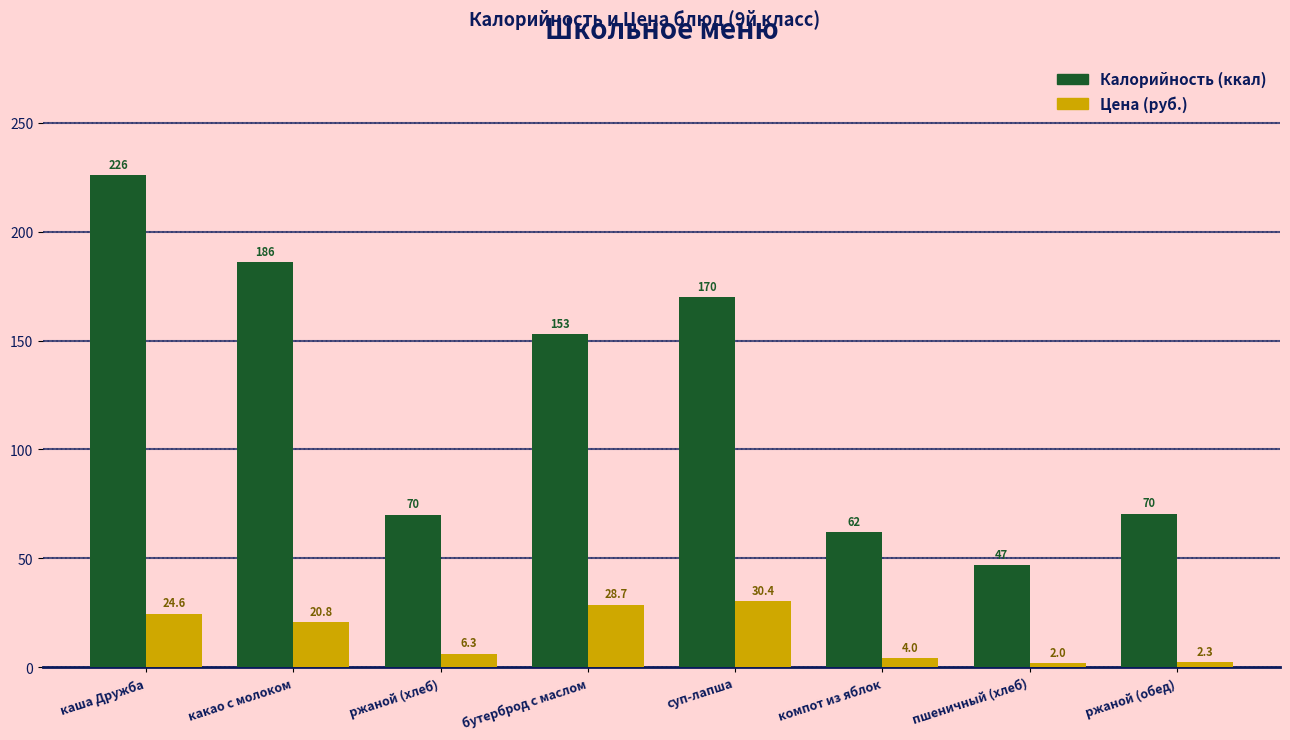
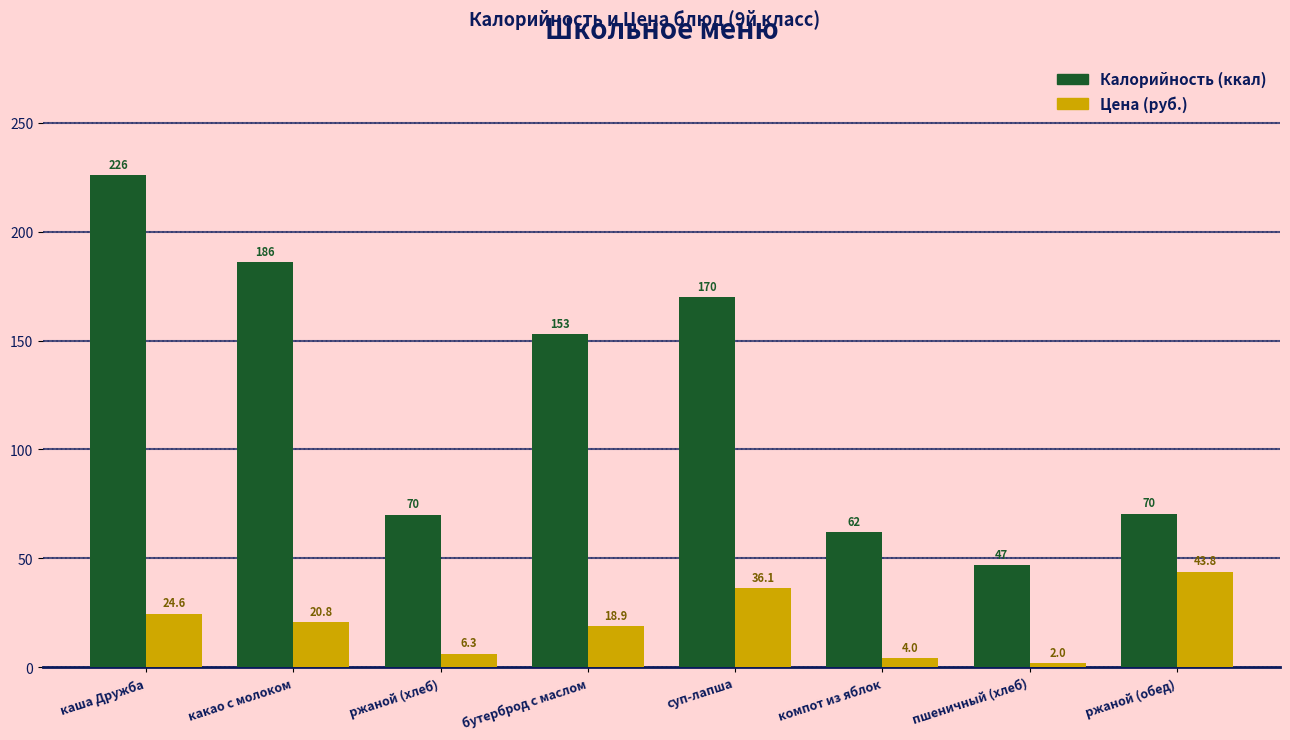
Цена (руб.), бутерброд с маслом: 28.7 -> 18.9
Цена (руб.), суп-лапша: 30.4 -> 36.1
Цена (руб.), ржаной (обед): 2.3 -> 43.8
